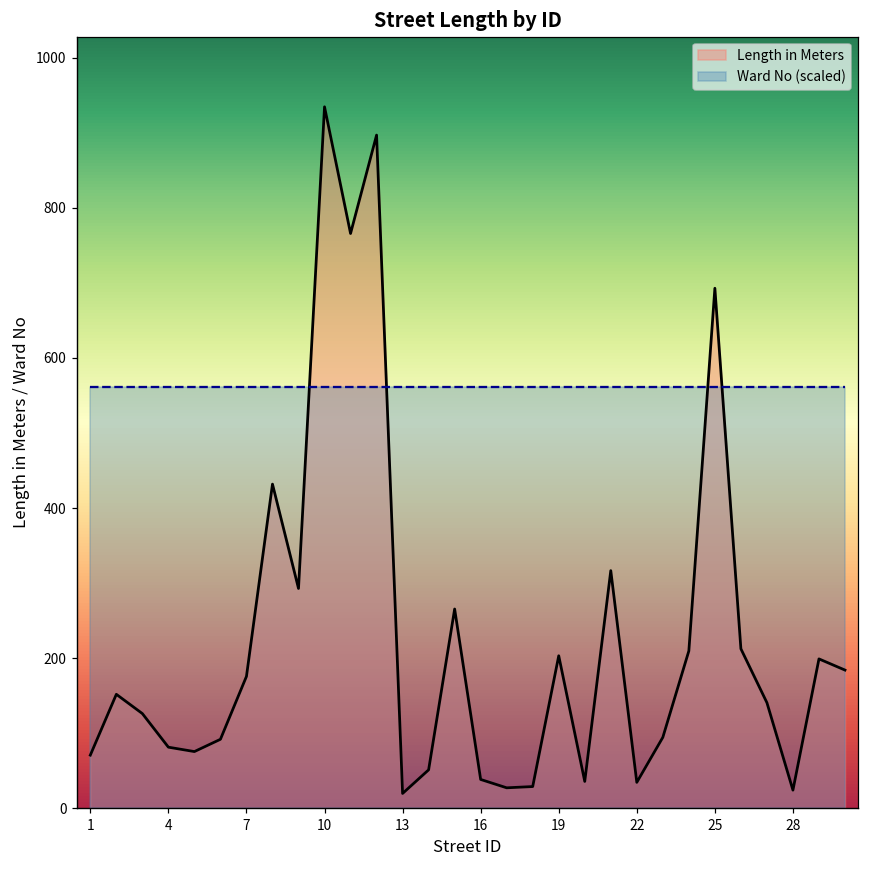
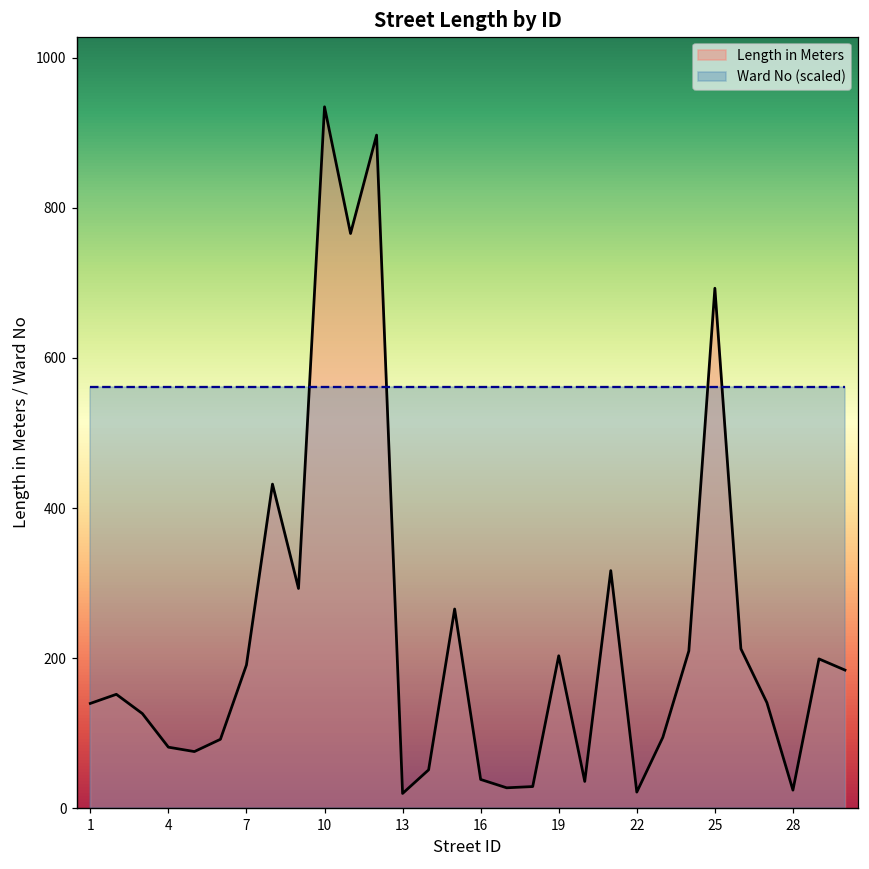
Length in Meters, 1: 70 -> 140
Length in Meters, 7: 180 -> 190
Length in Meters, 22: 30 -> 20
